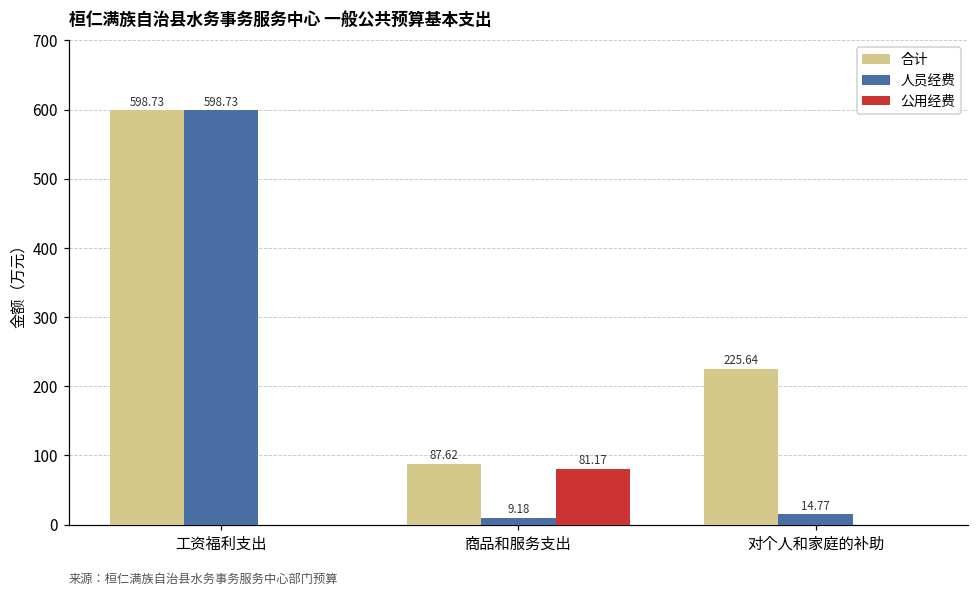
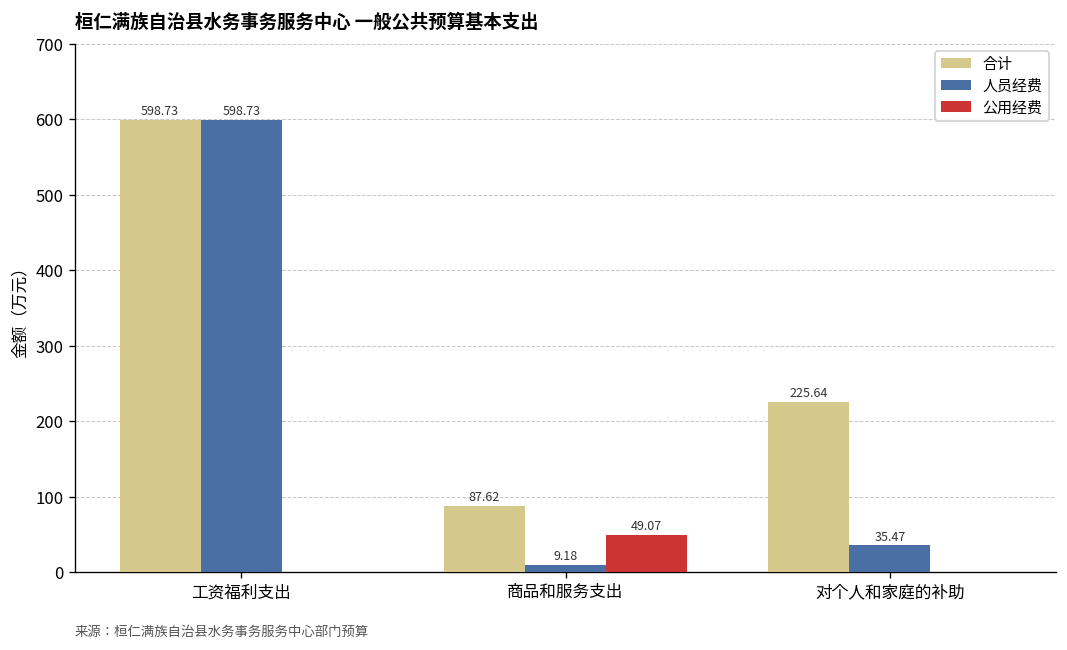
公用经费, 商品和服务支出: 81.17 -> 49.07
人员经费, 对个人和家庭的补助: 14.77 -> 35.47
